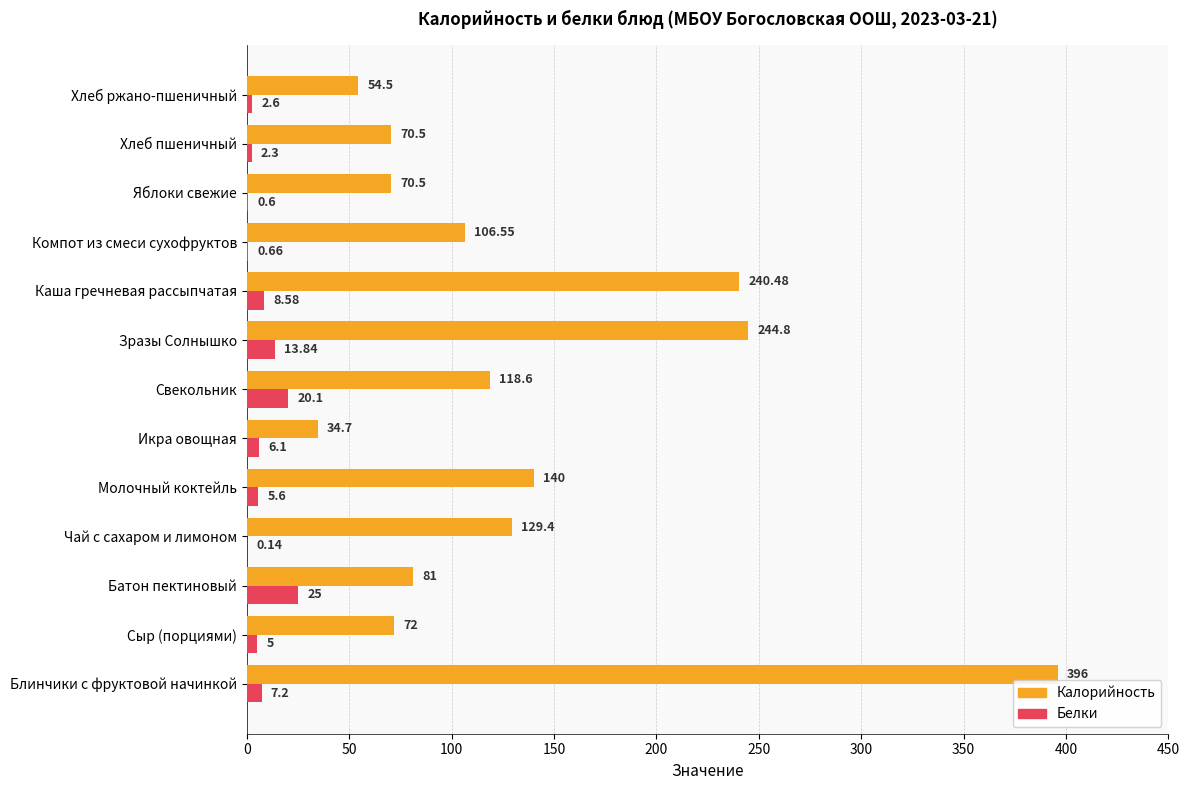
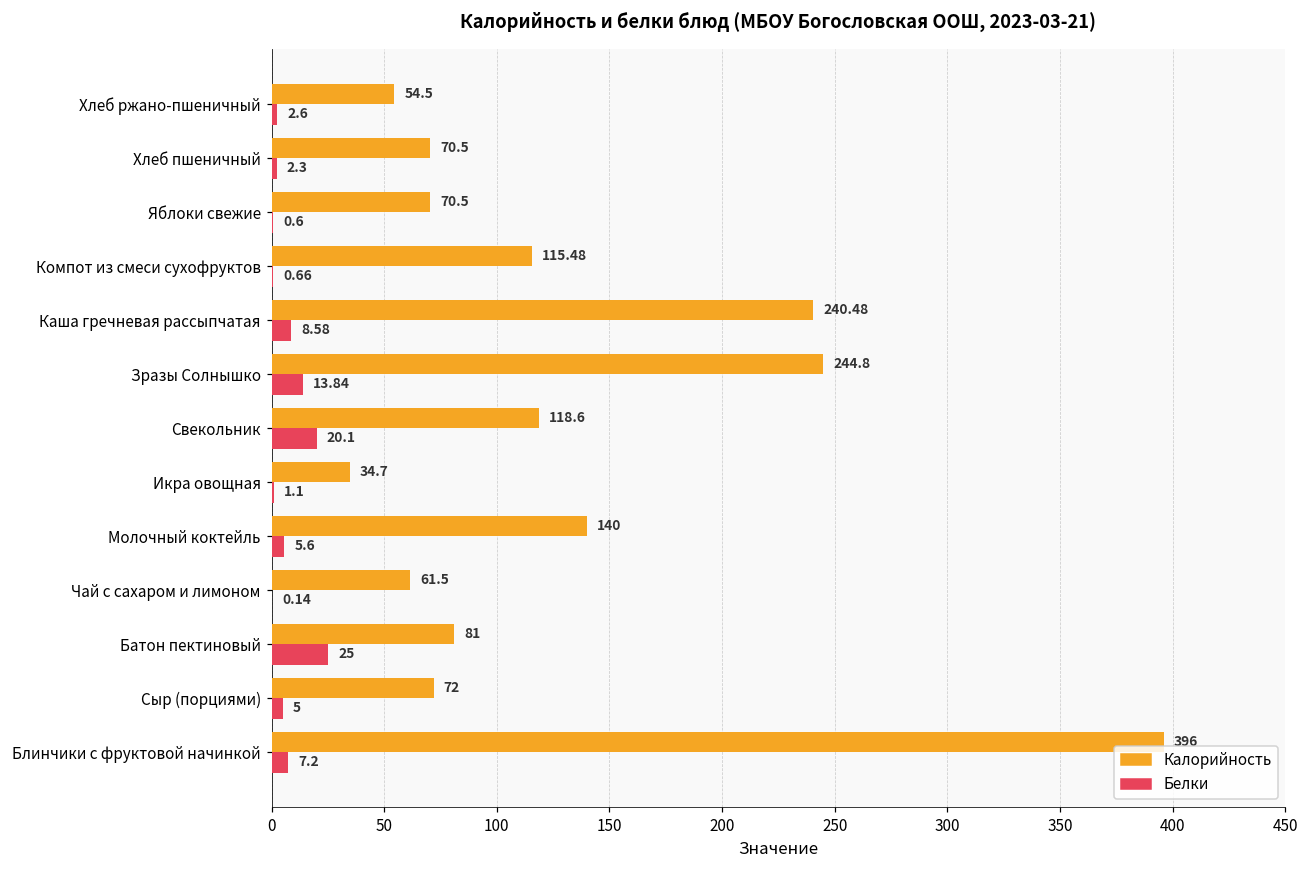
Калорийность, Компот из смеси сухофруктов: 106.55 -> 115.48
Белки, Икра овощная: 6.1 -> 1.1
Калорийность, Чай с сахаром и лимоном: 129.4 -> 61.5
